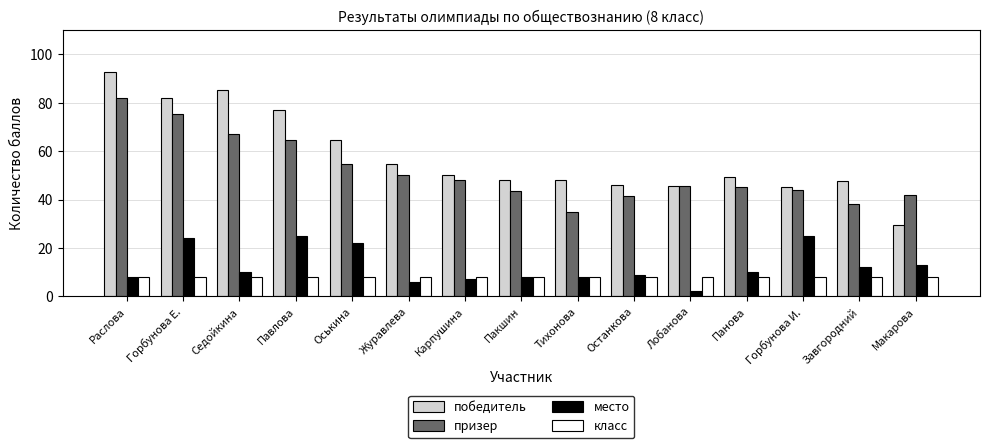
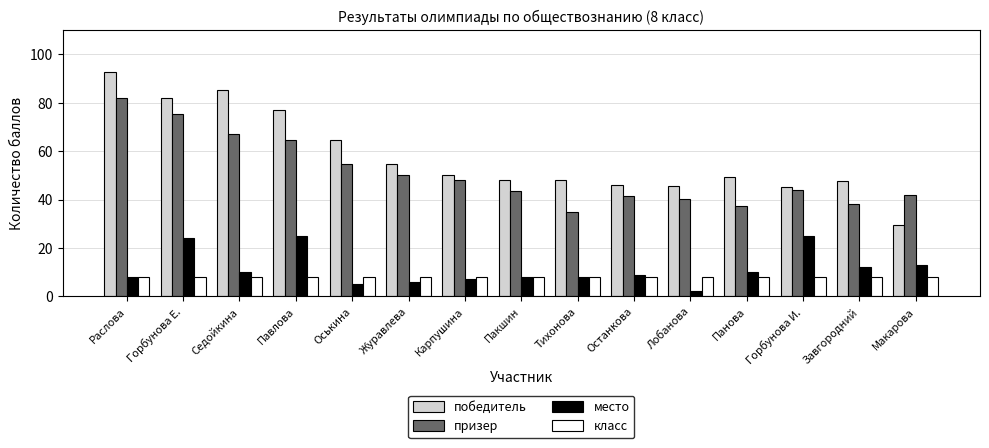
место, Оськина: 22 -> 5
призер, Лобанова: 46 -> 40
призер, Панова: 45 -> 38
